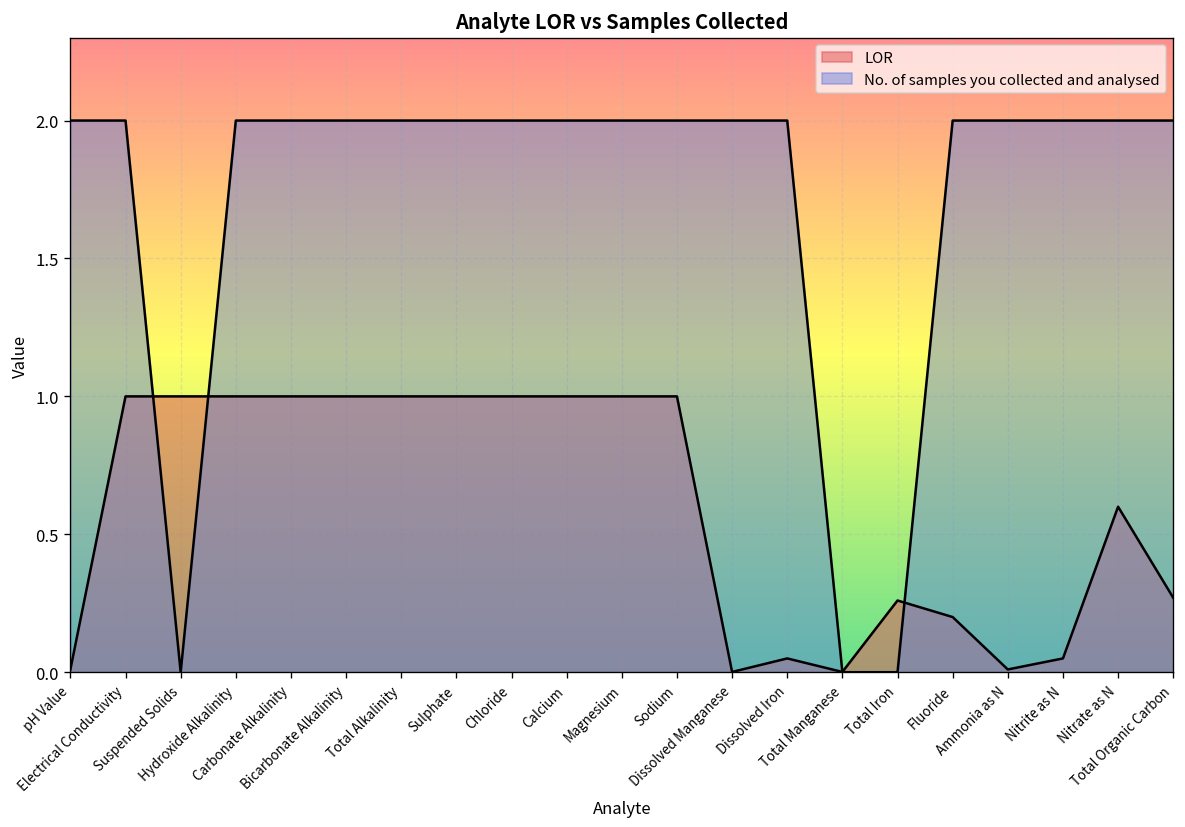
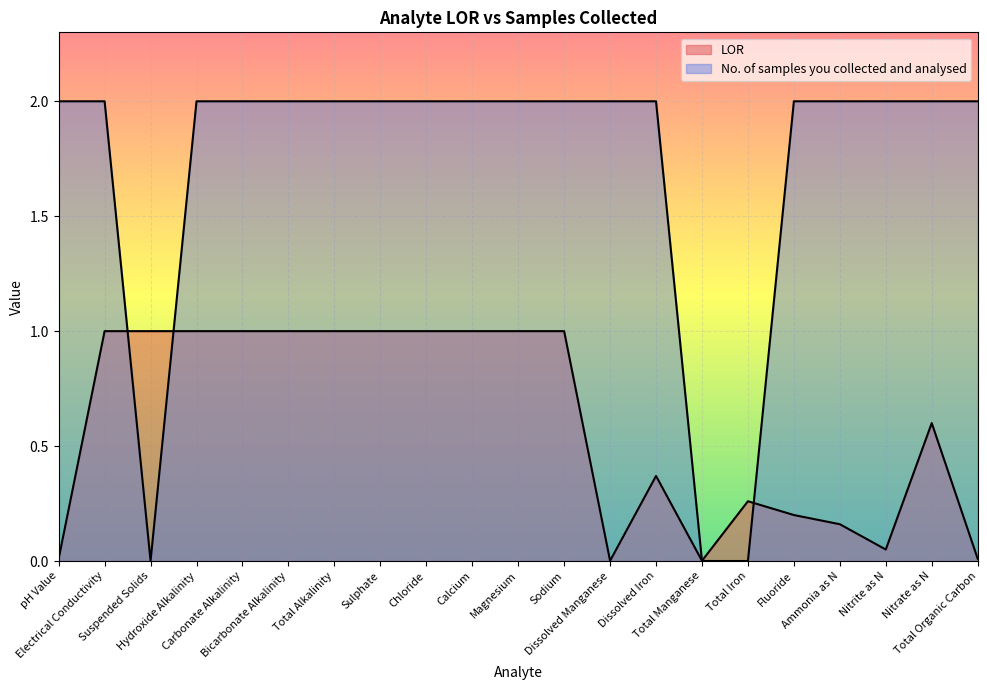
LOR, Dissolved Iron: 0.05 -> 0.37
LOR, Ammonia as N: 0.01 -> 0.16
LOR, Total Organic Carbon: 0.27 -> 0.01
